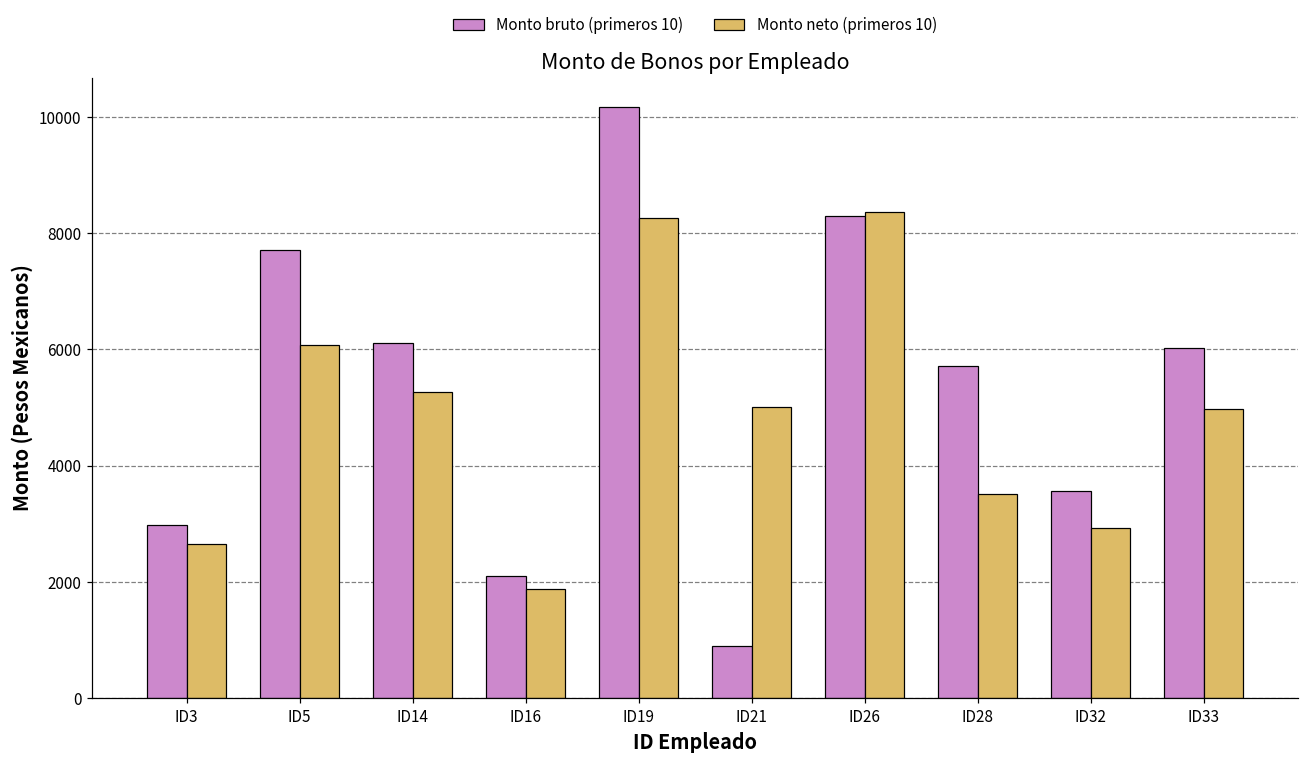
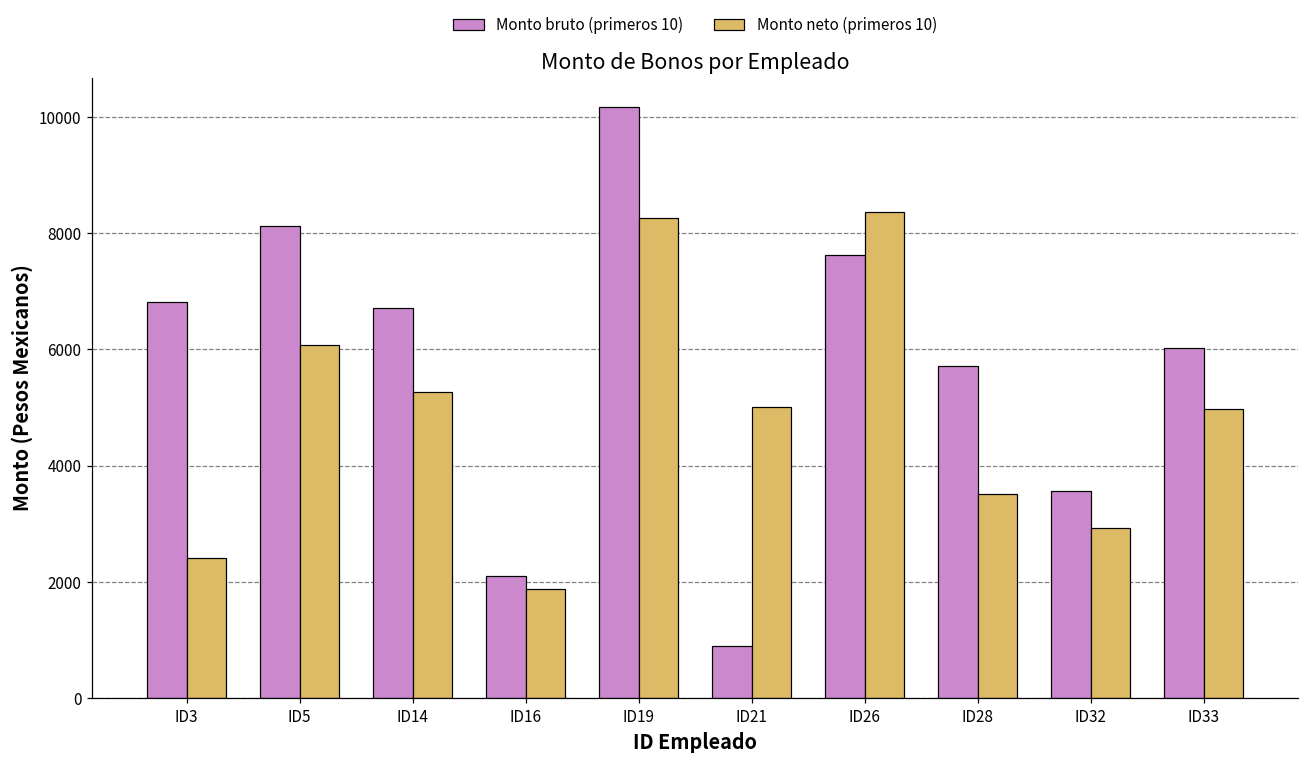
Monto bruto (primeros 10), ID3: 3000 -> 6800
Monto neto (primeros 10), ID3: 2600 -> 2400
Monto bruto (primeros 10), ID5: 7700 -> 8100
Monto bruto (primeros 10), ID14: 6100 -> 6700
Monto bruto (primeros 10), ID26: 8300 -> 7600
